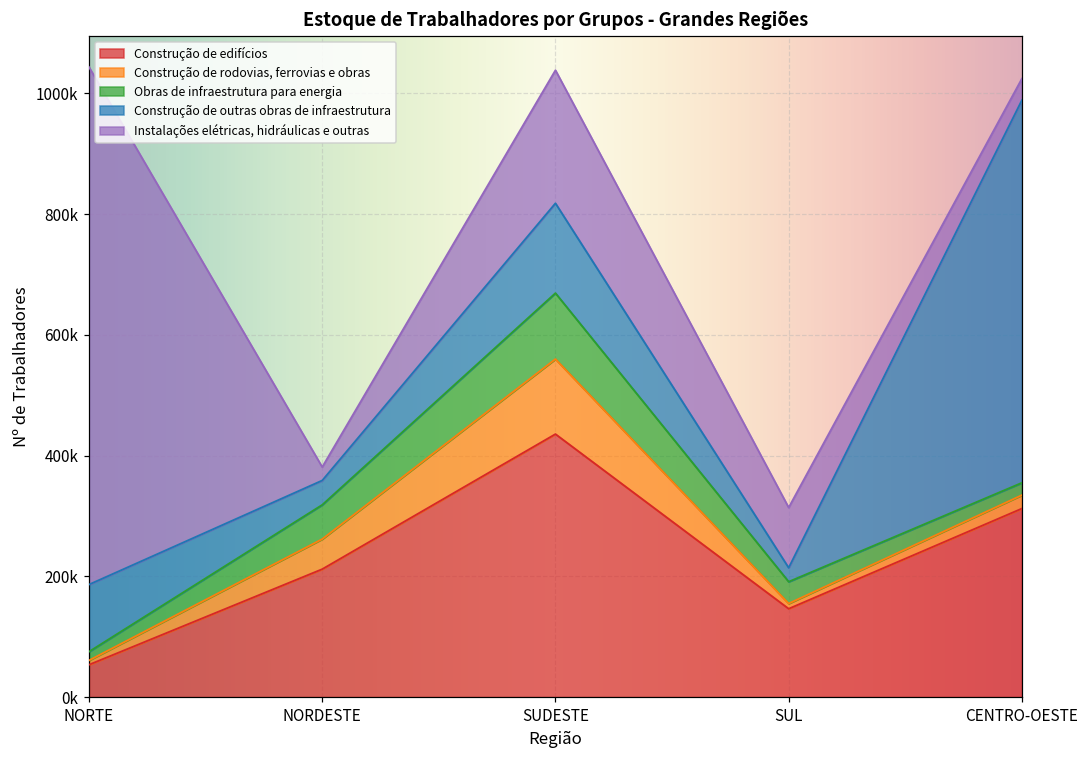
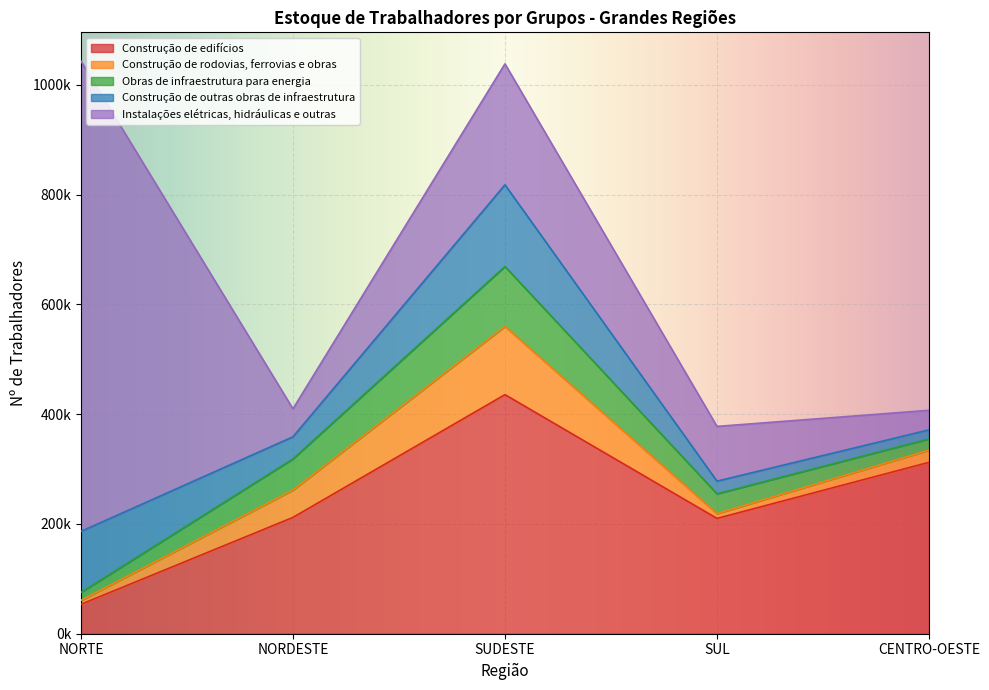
Instalações elétricas, hidráulicas e outras, NORDESTE: 20000 -> 50000
Construção de edifícios, SUL: 150000 -> 210000
Construção de outras obras de infraestrutura, CENTRO-OESTE: 630000 -> 20000
